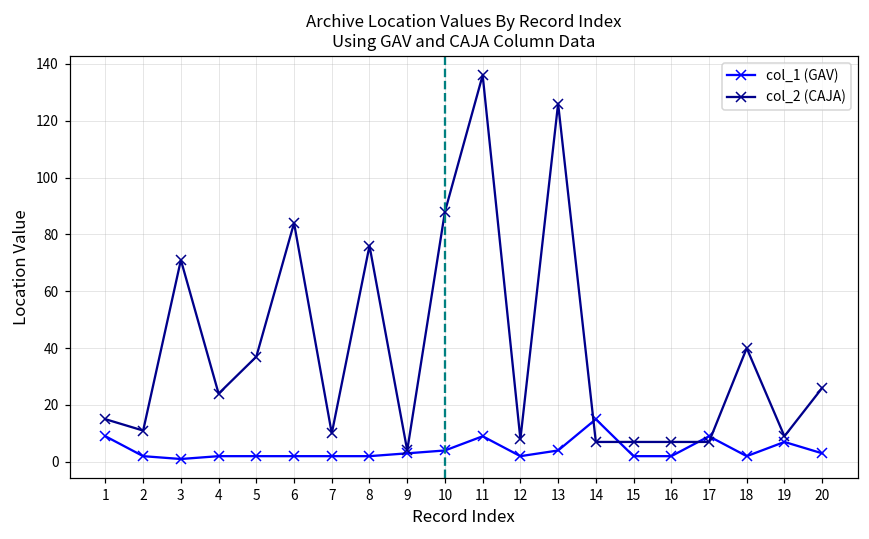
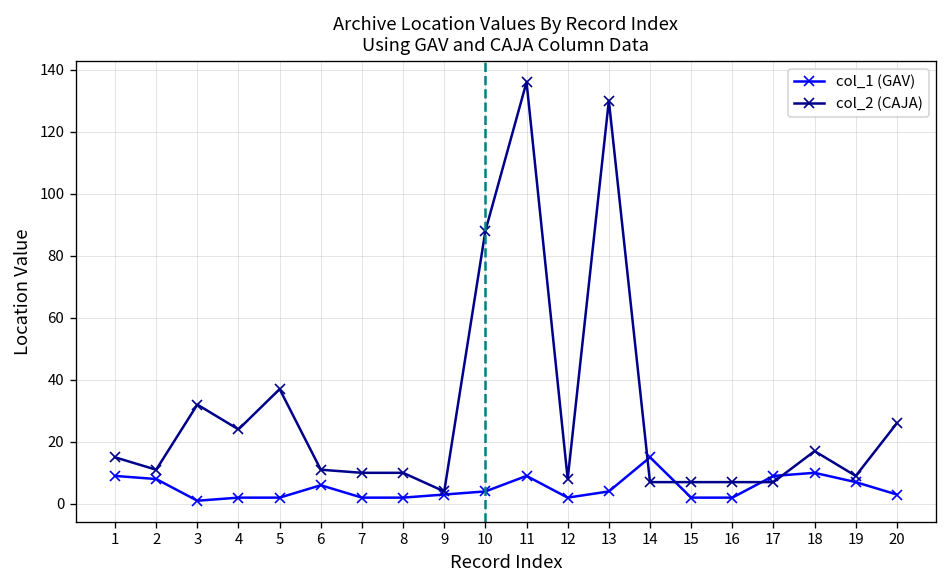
col_1 (GAV), 2: 2 -> 8
col_2 (CAJA), 3: 71 -> 32
col_1 (GAV), 6: 2 -> 6
col_2 (CAJA), 6: 84 -> 11
col_2 (CAJA), 8: 76 -> 10
col_2 (CAJA), 13: 126 -> 130
col_1 (GAV), 18: 2 -> 10
col_2 (CAJA), 18: 40 -> 17
